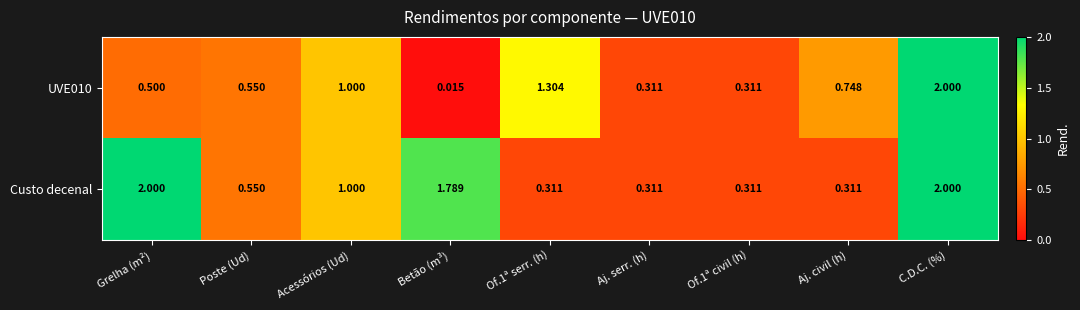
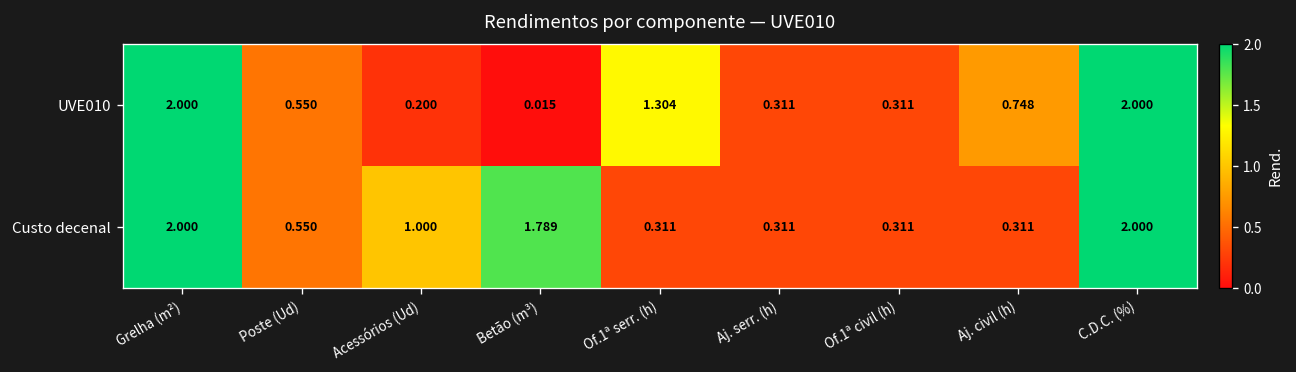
UVE010, Grelha (m²): 0.500 -> 2.000
UVE010, Acessórios (Ud): 1.000 -> 0.200
